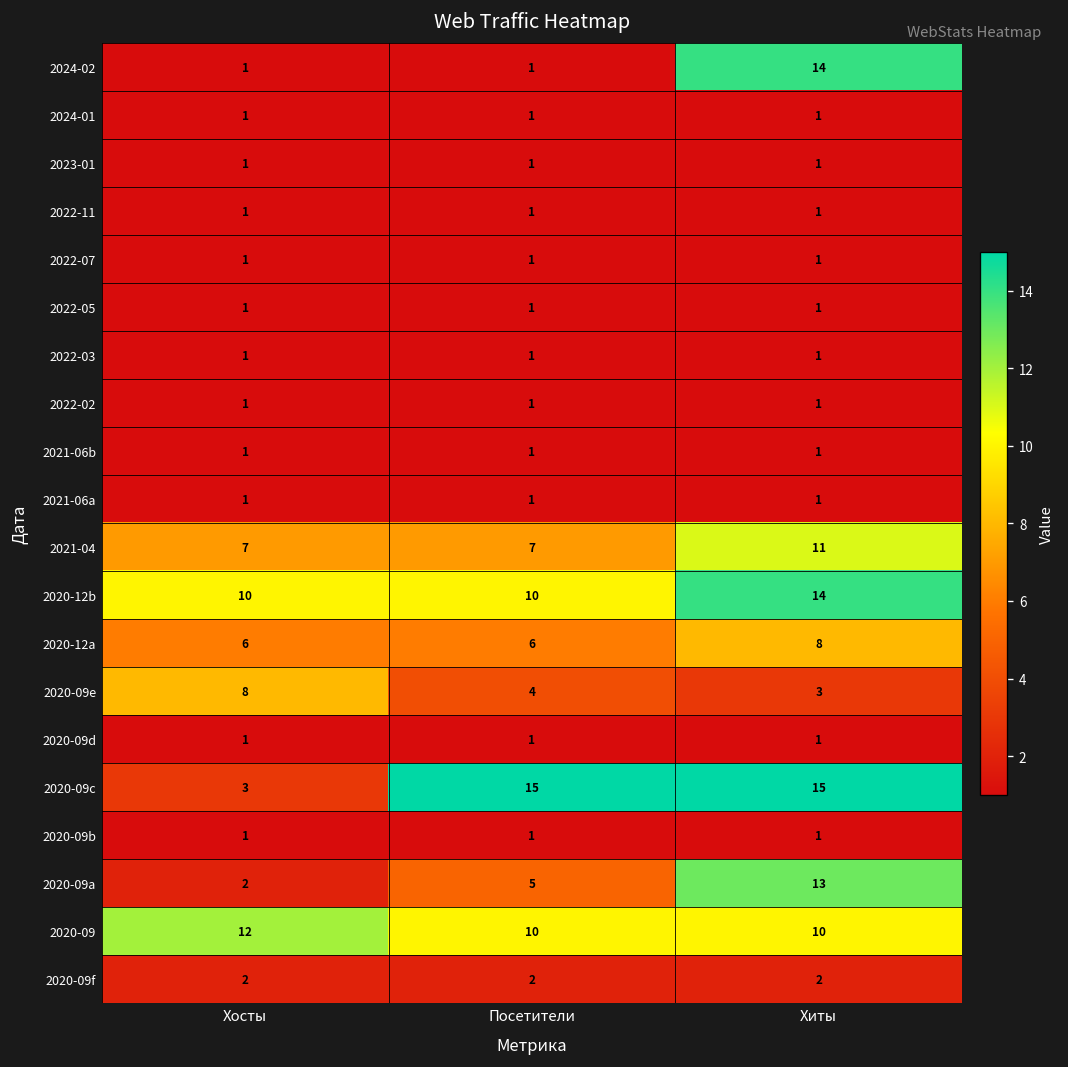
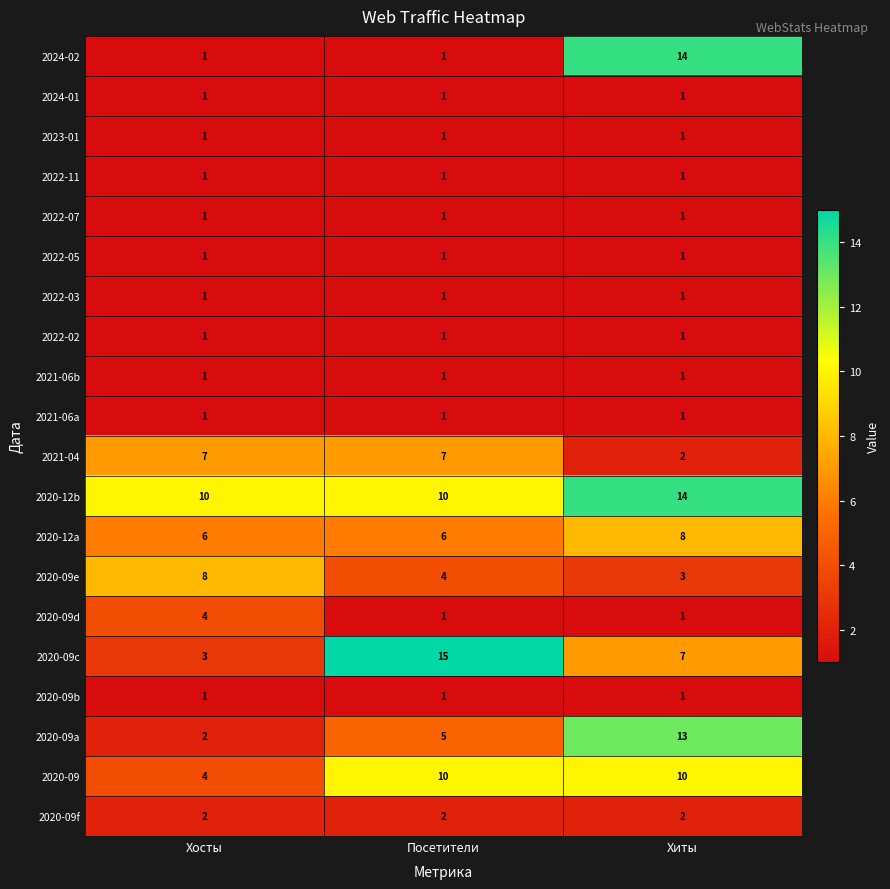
2021-04, Хиты: 11 -> 2
2020-09d, Хосты: 1 -> 4
2020-09c, Хиты: 15 -> 7
2020-09, Хосты: 12 -> 4
